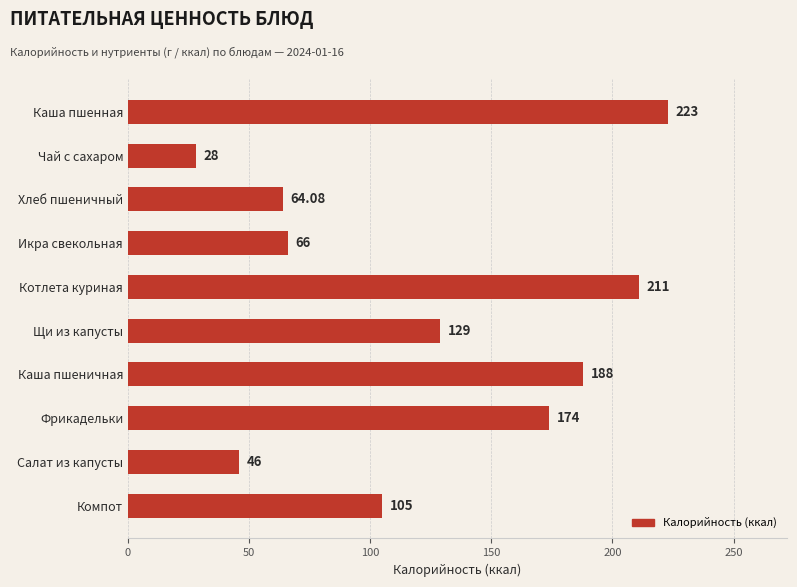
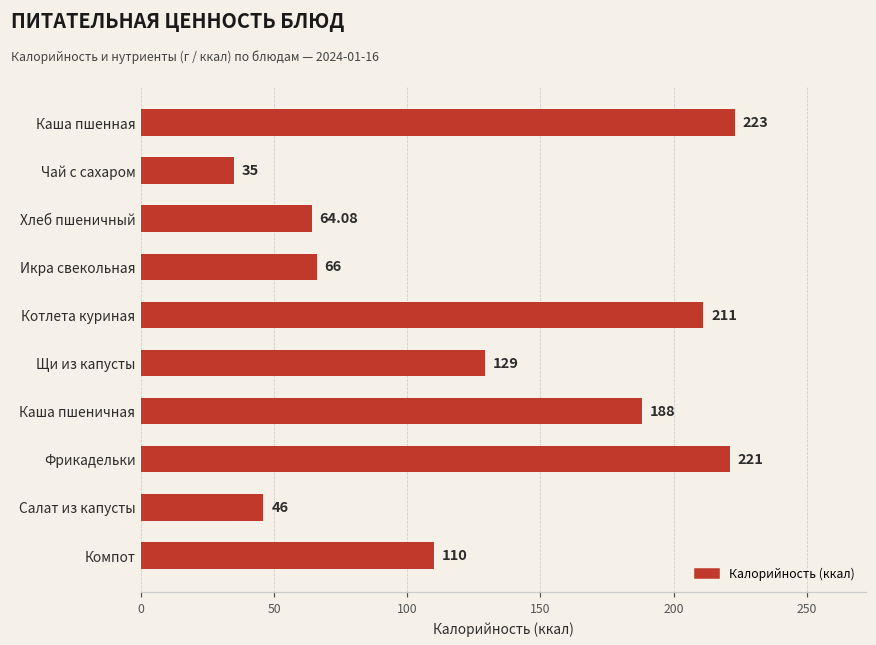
Чай с сахаром: 28 -> 35
Фрикадельки: 174 -> 221
Компот: 105 -> 110
